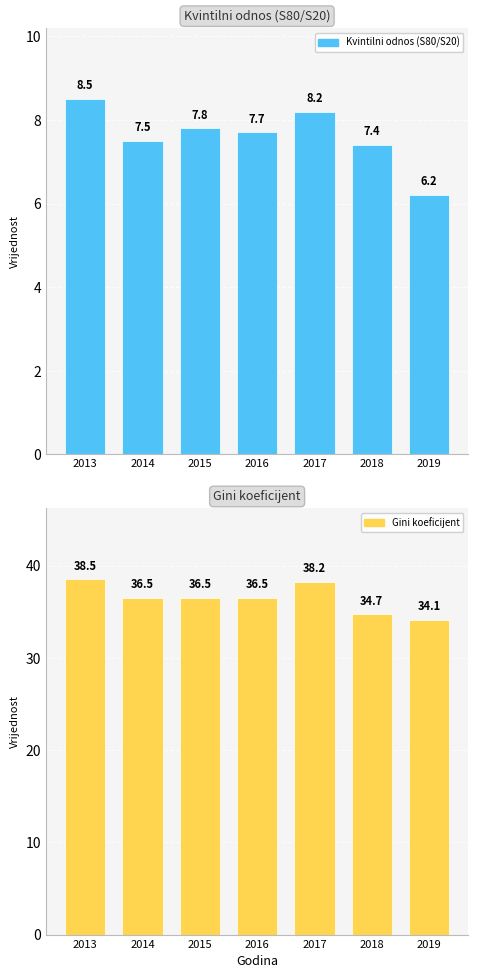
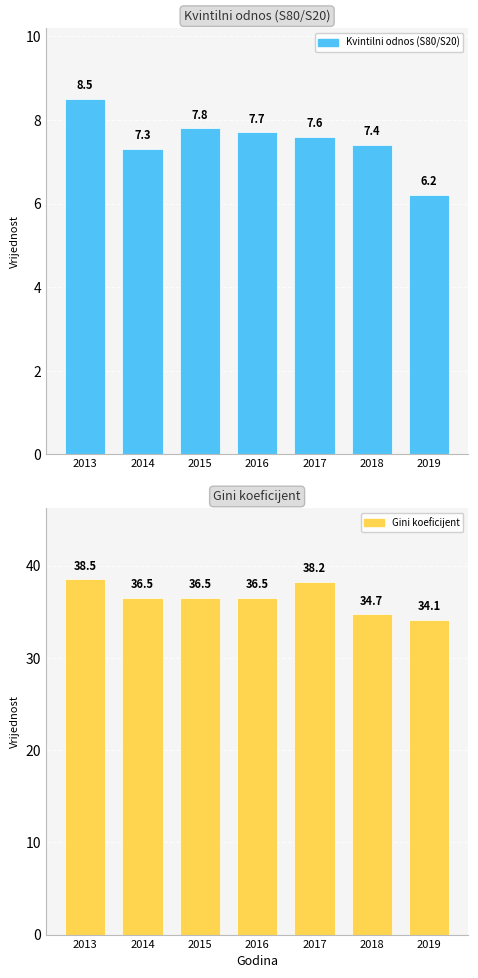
Kvintilni odnos (S80/S20), 2014: 7.5 -> 7.3
Kvintilni odnos (S80/S20), 2017: 8.2 -> 7.6
